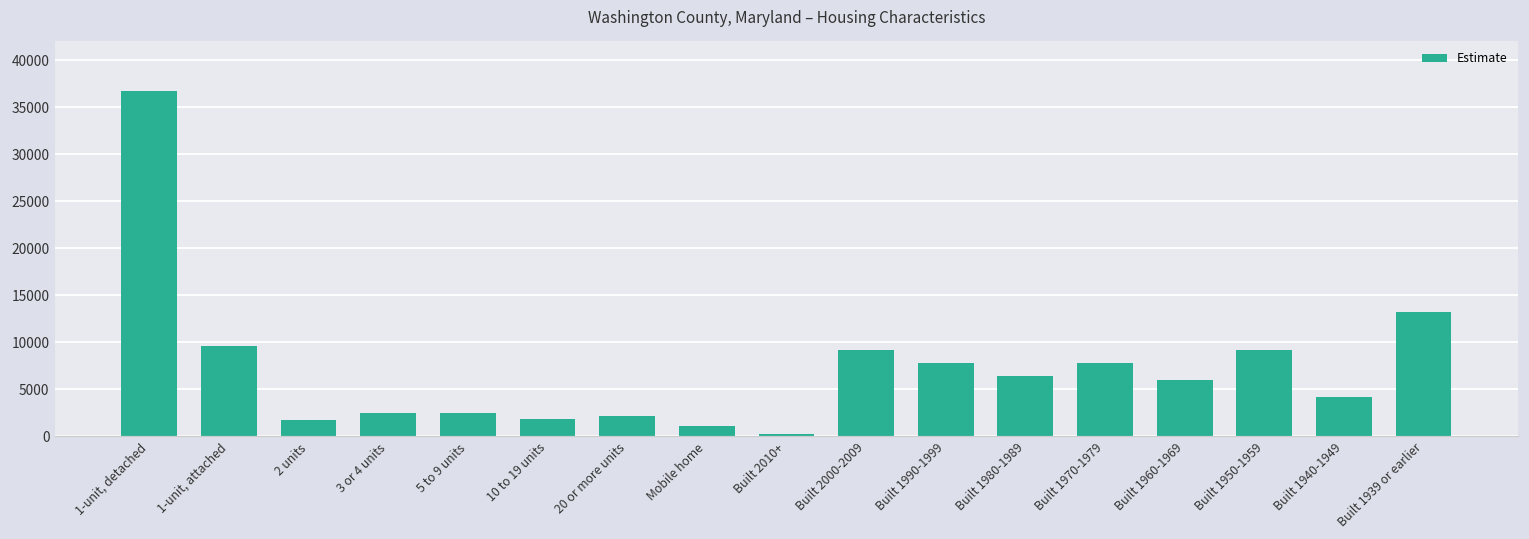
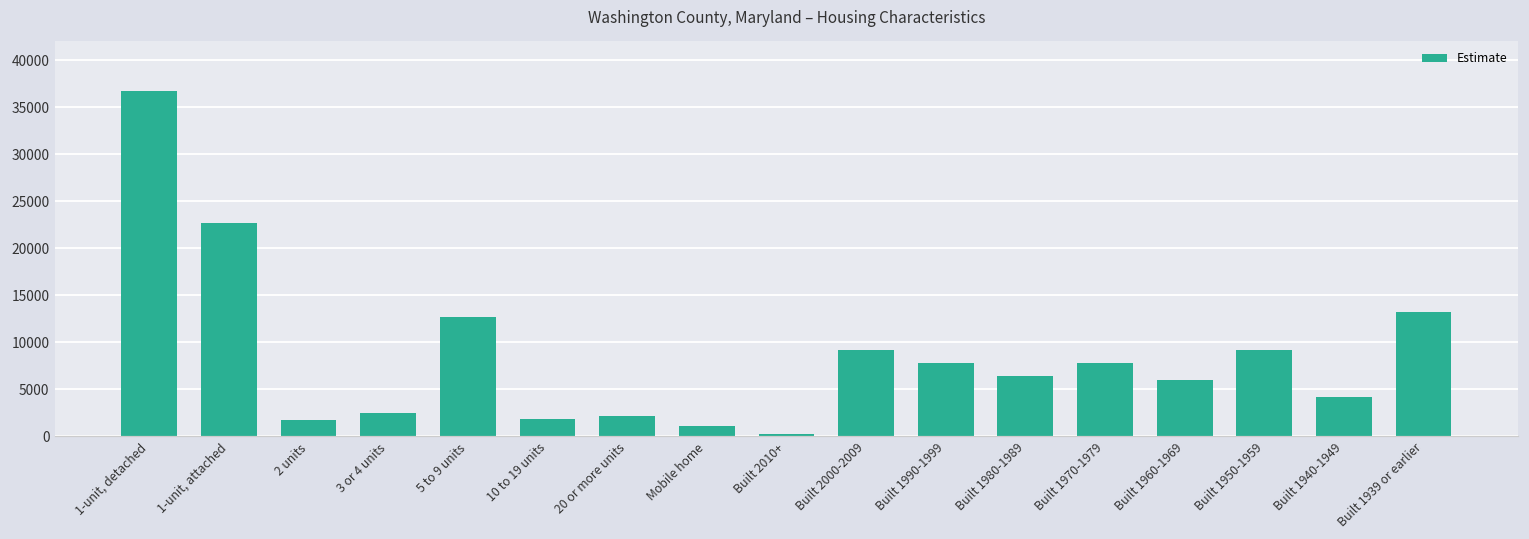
1-unit, attached: 10000 -> 23000
5 to 9 units: 2000 -> 13000
